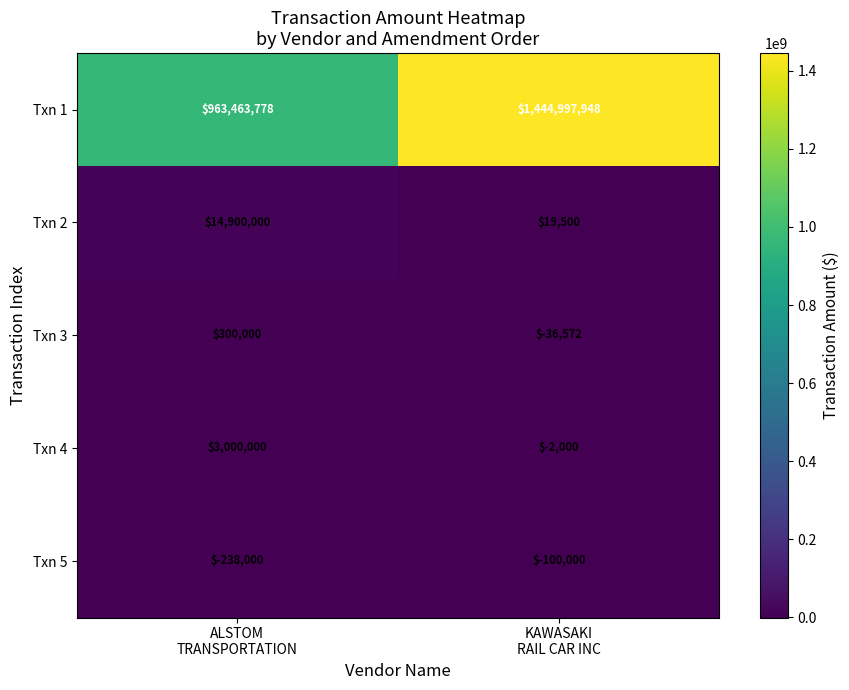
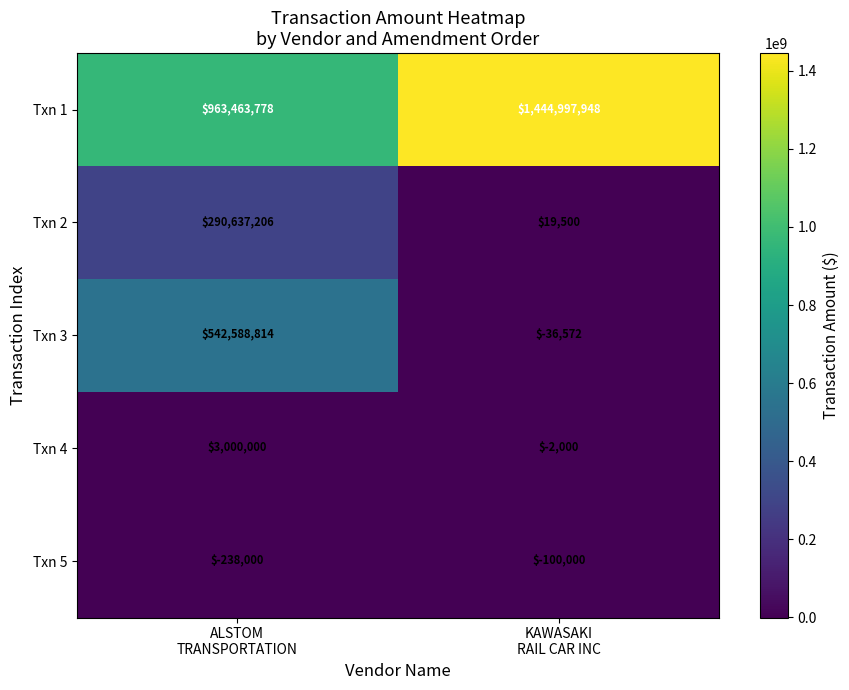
Txn 2, ALSTOM TRANSPORTATION: $14,900,000 -> $290,637,206
Txn 3, ALSTOM TRANSPORTATION: $300,000 -> $542,588,814
